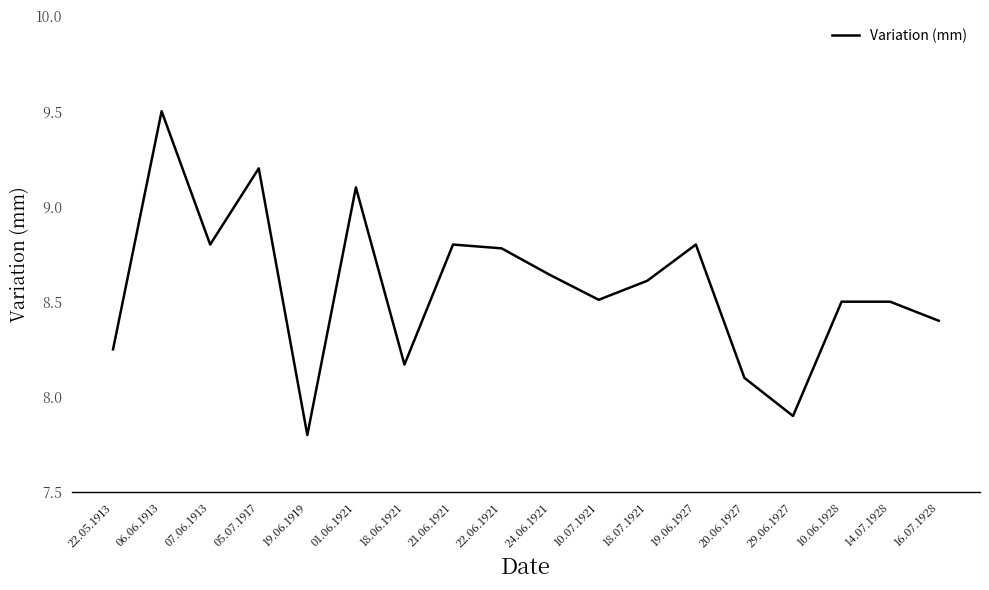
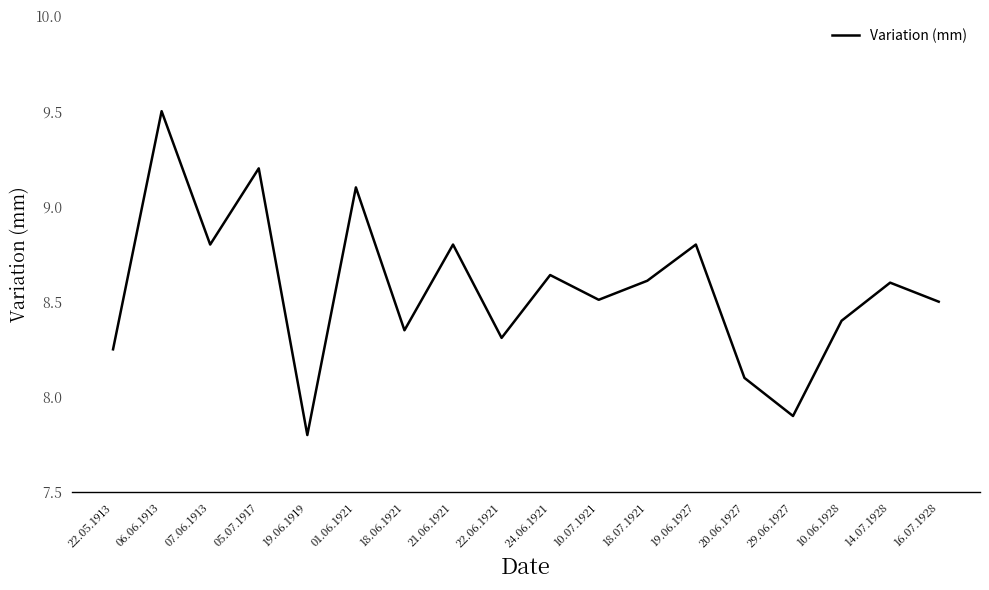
18.06.1921: 8.17 -> 8.35
22.06.1921: 8.78 -> 8.31
10.06.1928: 8.5 -> 8.4
14.07.1928: 8.5 -> 8.6
16.07.1928: 8.4 -> 8.5
